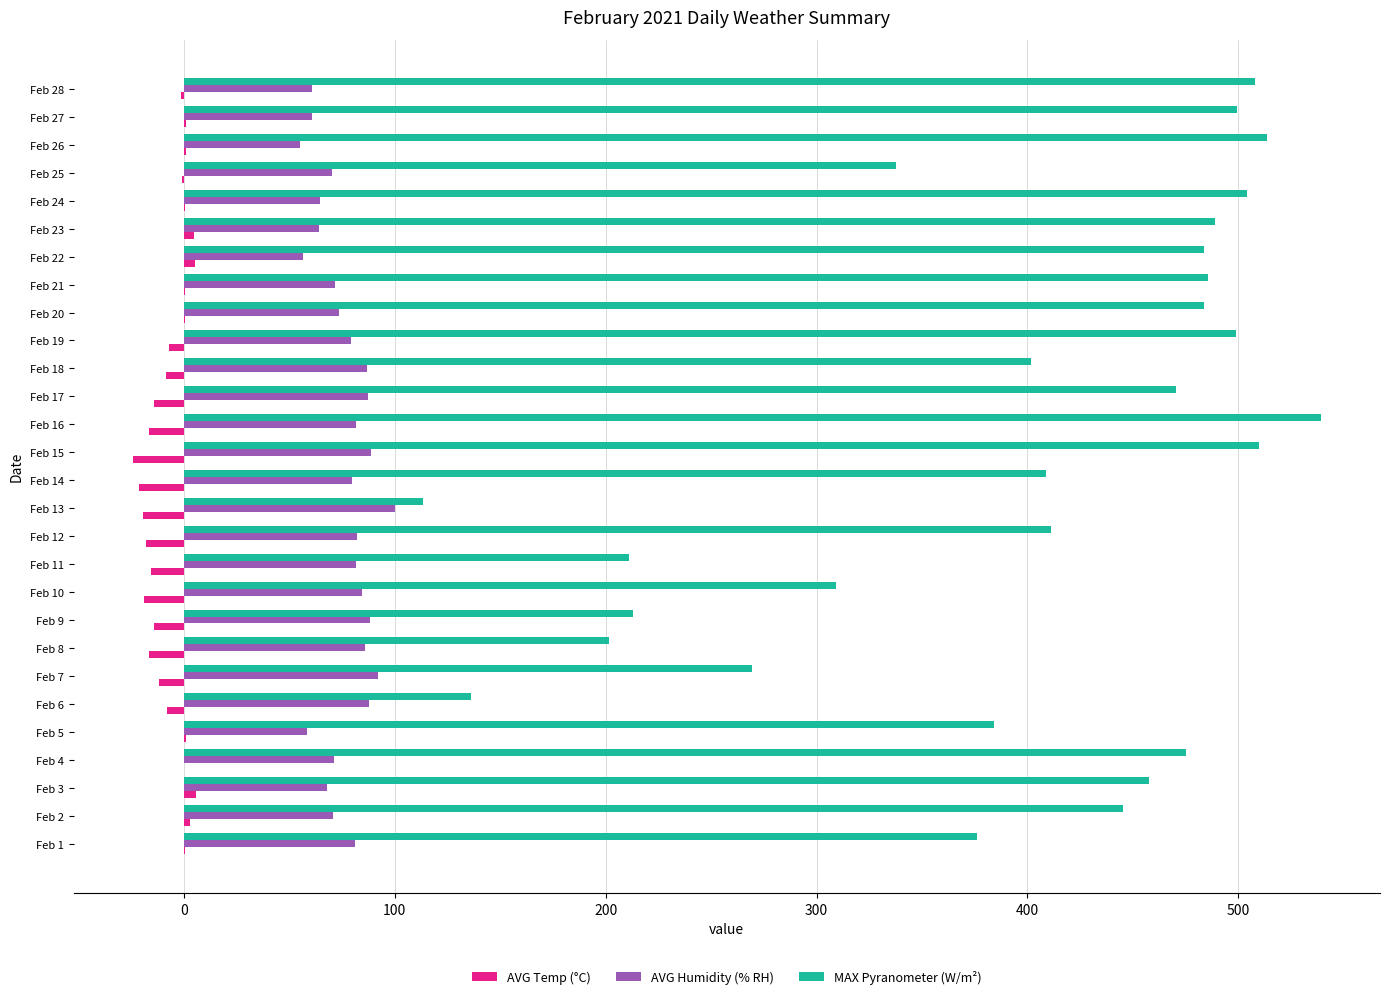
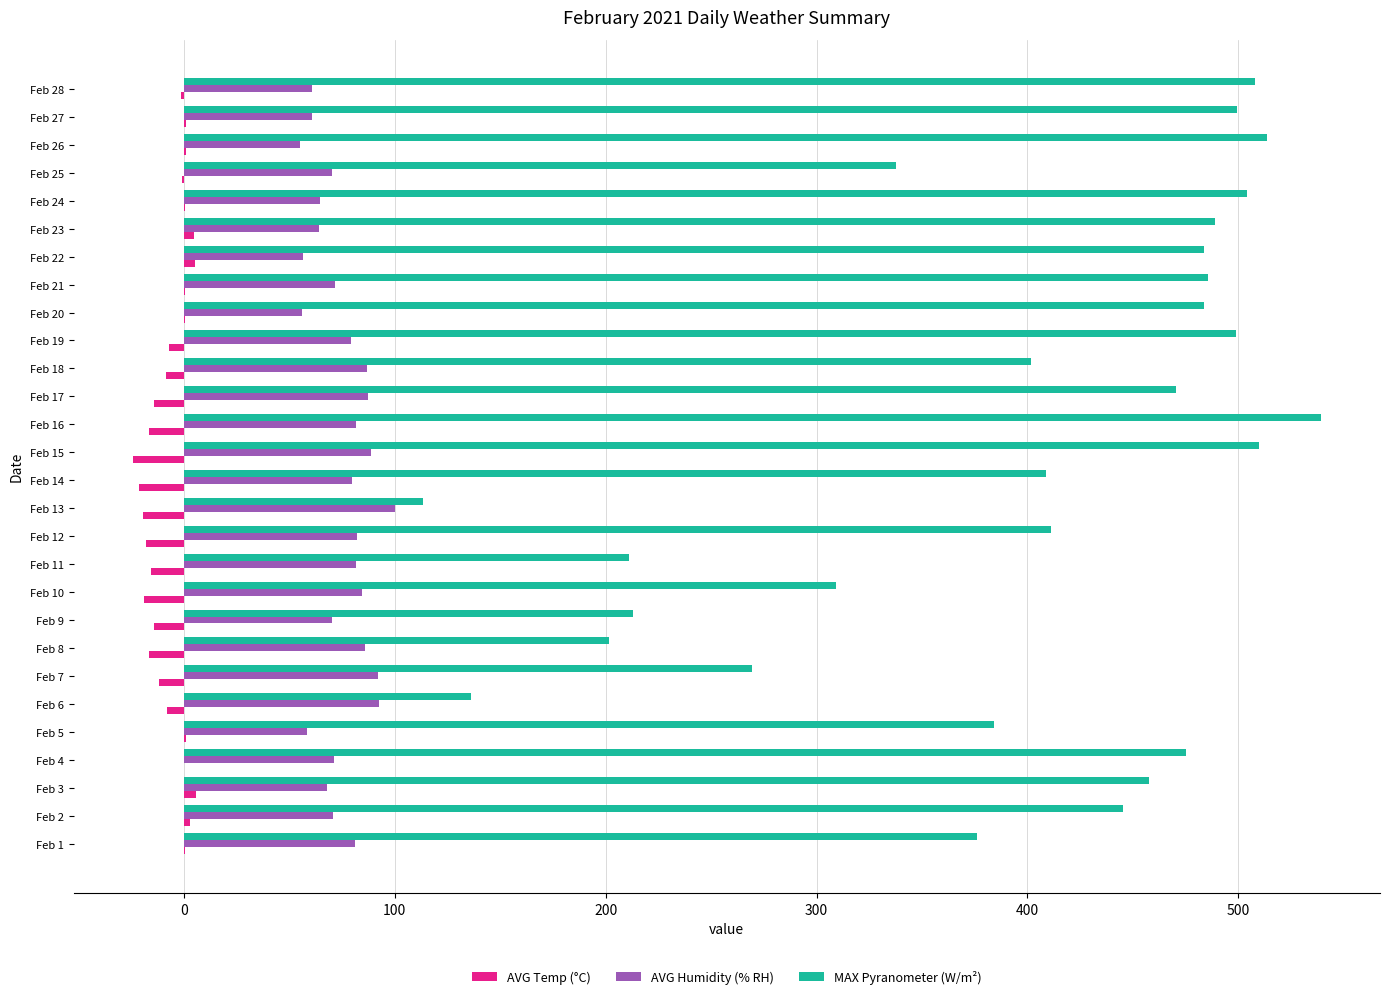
AVG Humidity (% RH), Feb 20: 73 -> 56
AVG Humidity (% RH), Feb 9: 88 -> 70
AVG Humidity (% RH), Feb 6: 88 -> 92
